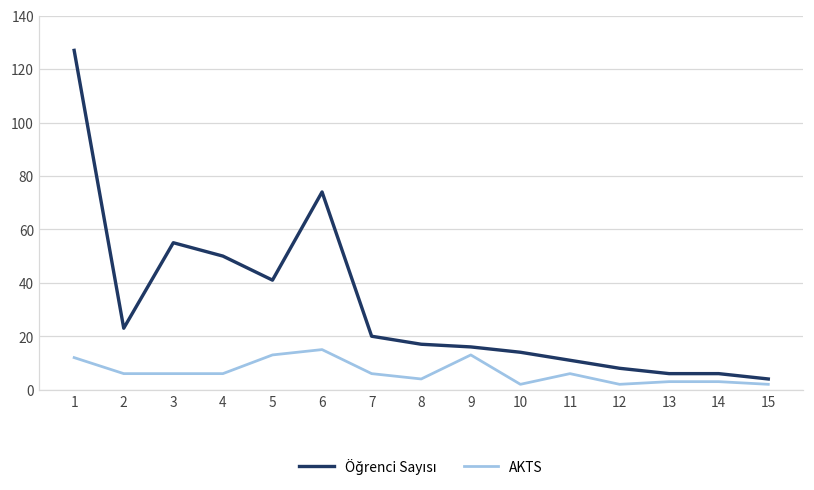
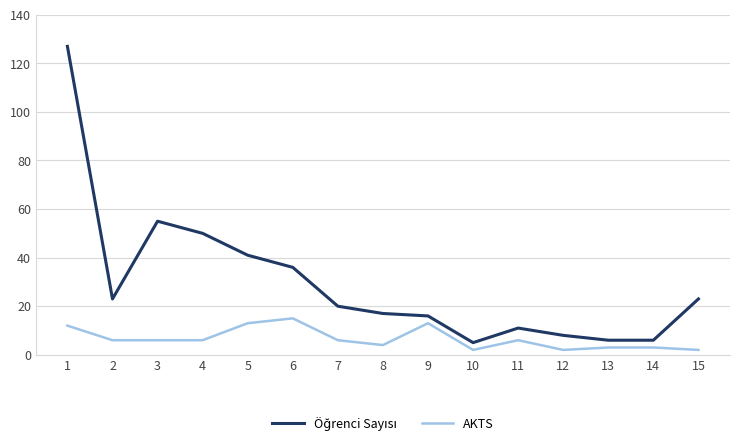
Öğrenci Sayısı, 6: 74 -> 36
Öğrenci Sayısı, 10: 14 -> 5
Öğrenci Sayısı, 15: 4 -> 23
